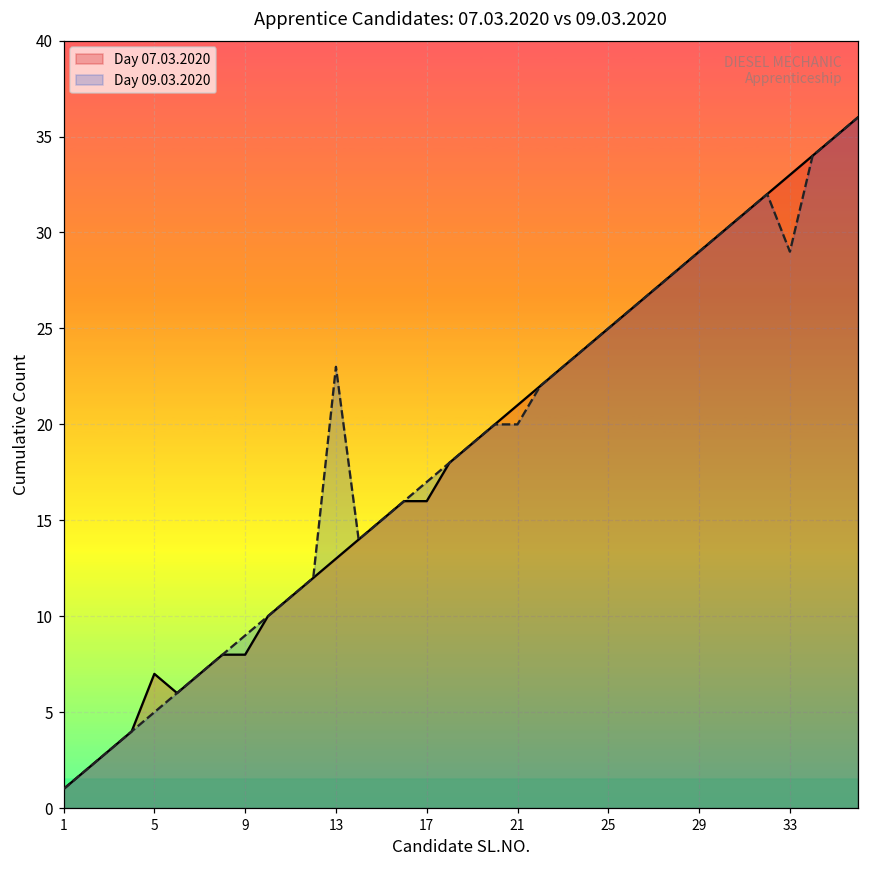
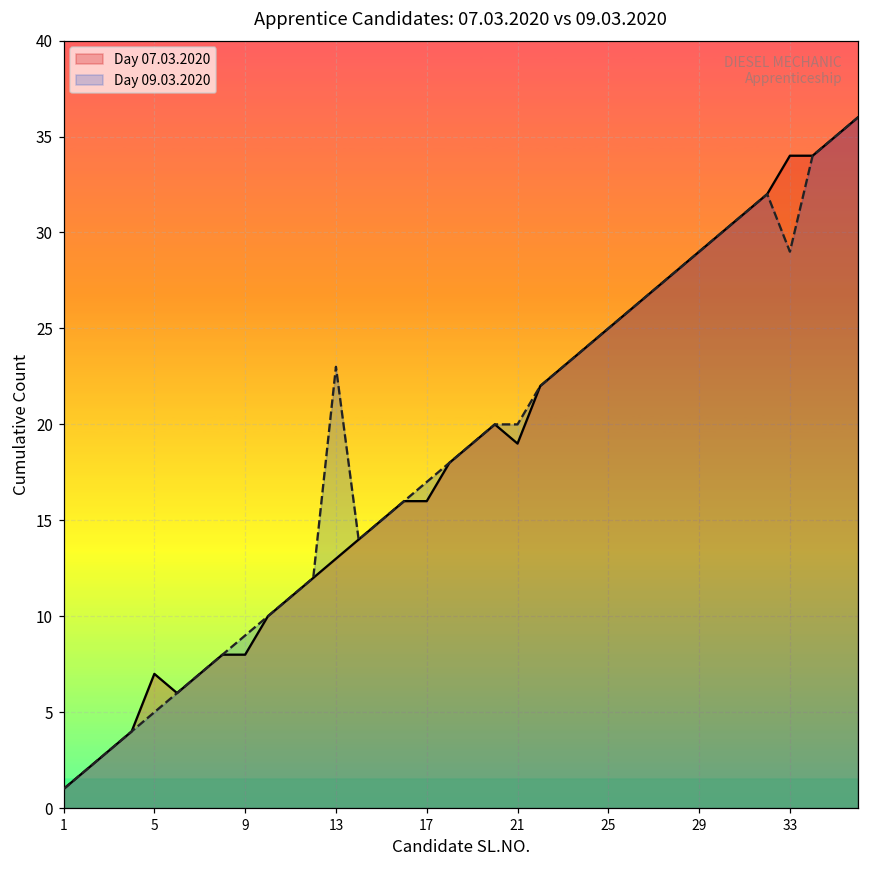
Day 07.03.2020, 21: 21 -> 19
Day 07.03.2020, 33: 33 -> 34
